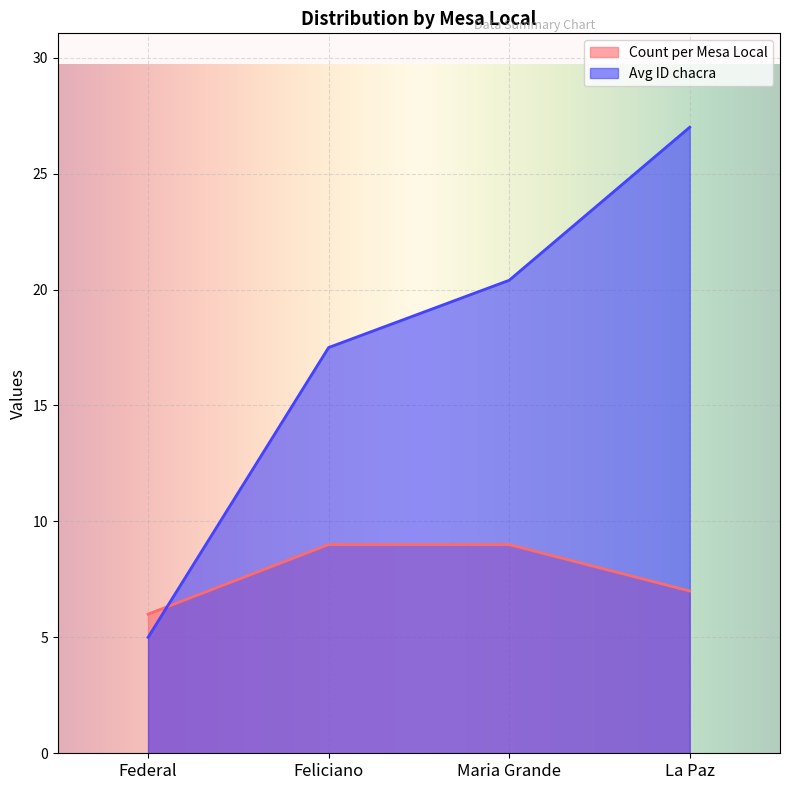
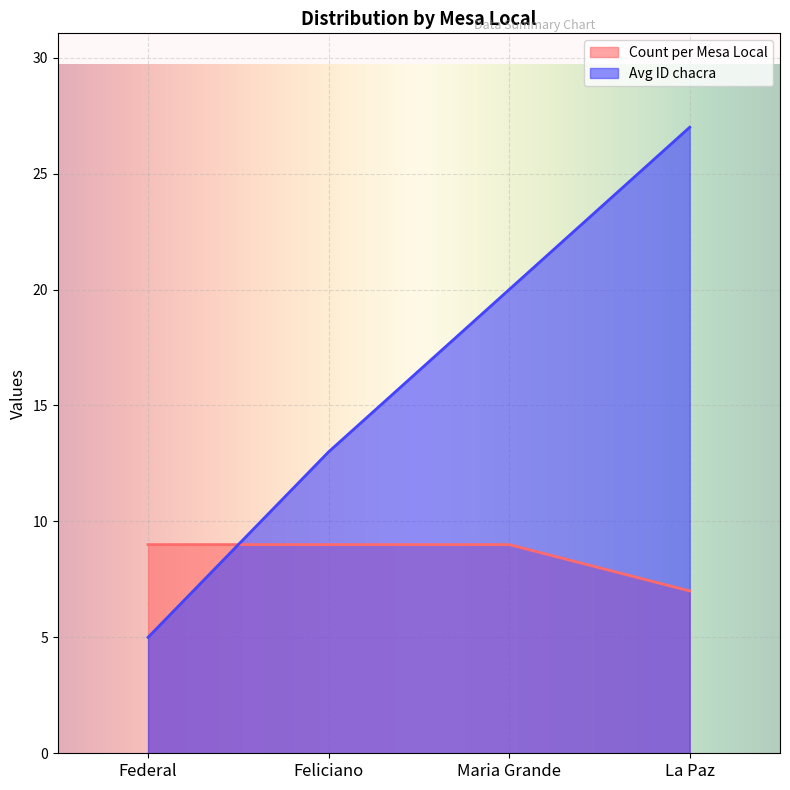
Count per Mesa Local, Federal: 6 -> 9
Avg ID chacra, Feliciano: 17.5 -> 13.0
Avg ID chacra, Maria Grande: 20.4 -> 20.0
